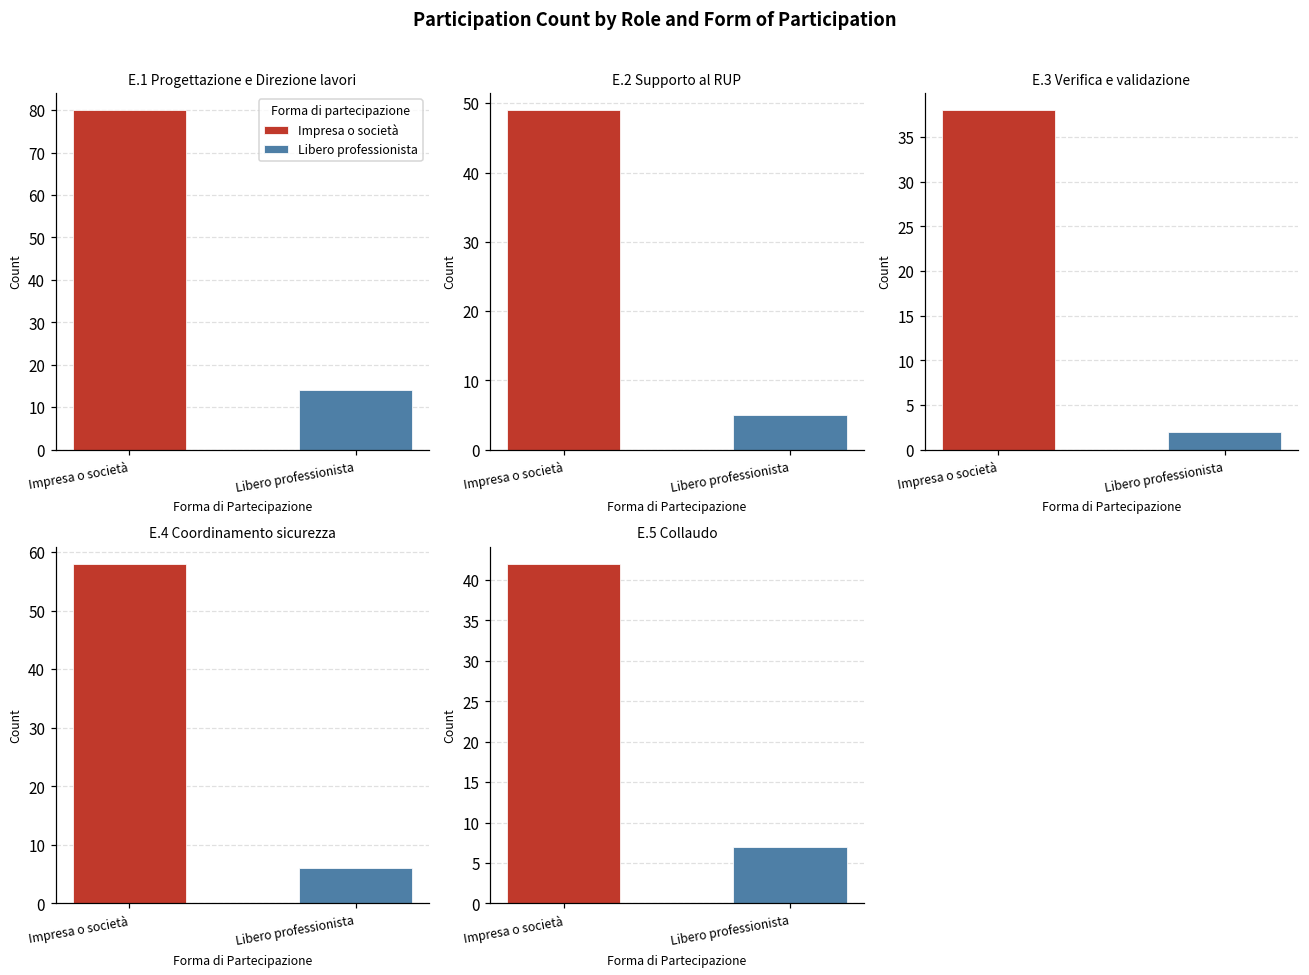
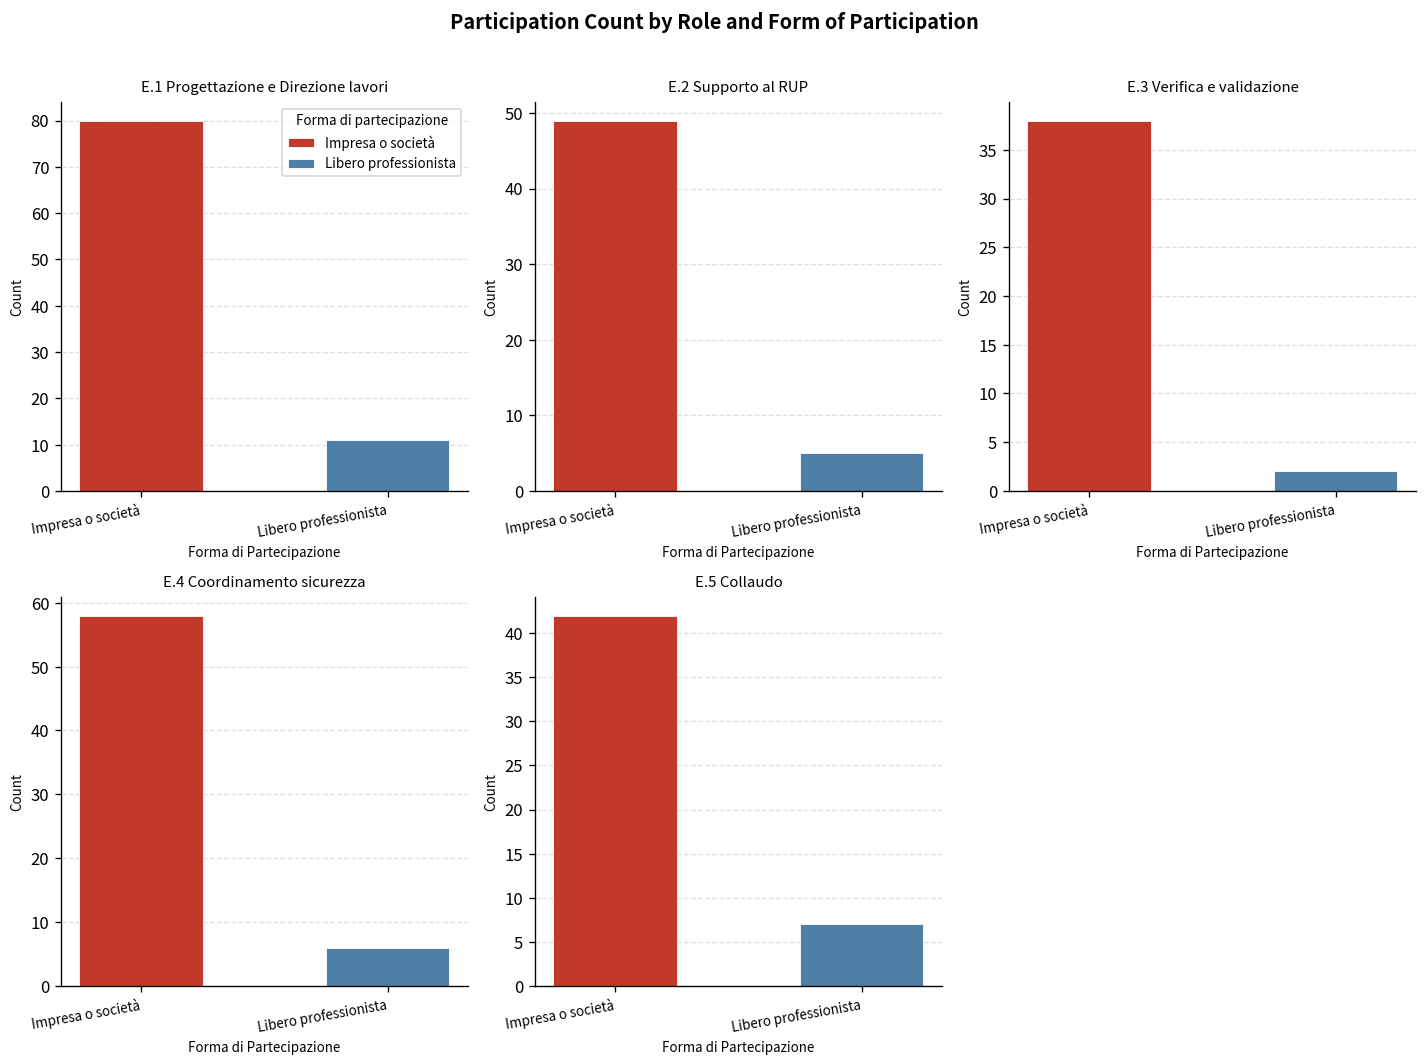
E.1 Progettazione e Direzione lavori, Libero professionista: 14 -> 11
